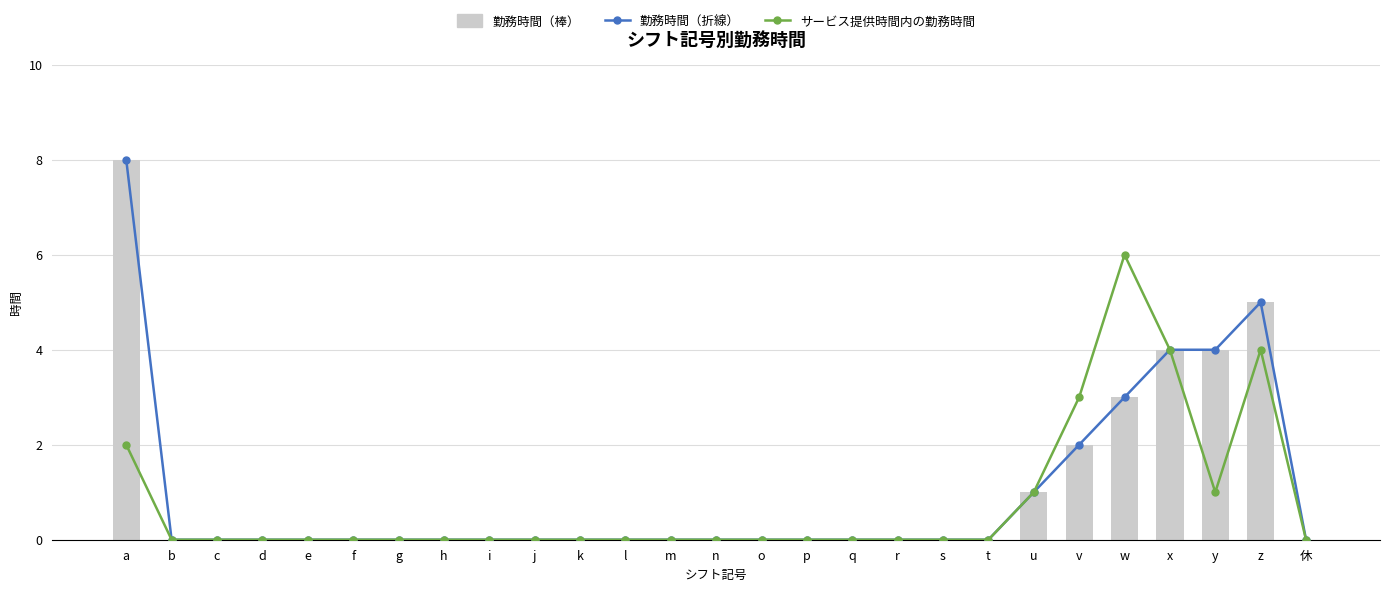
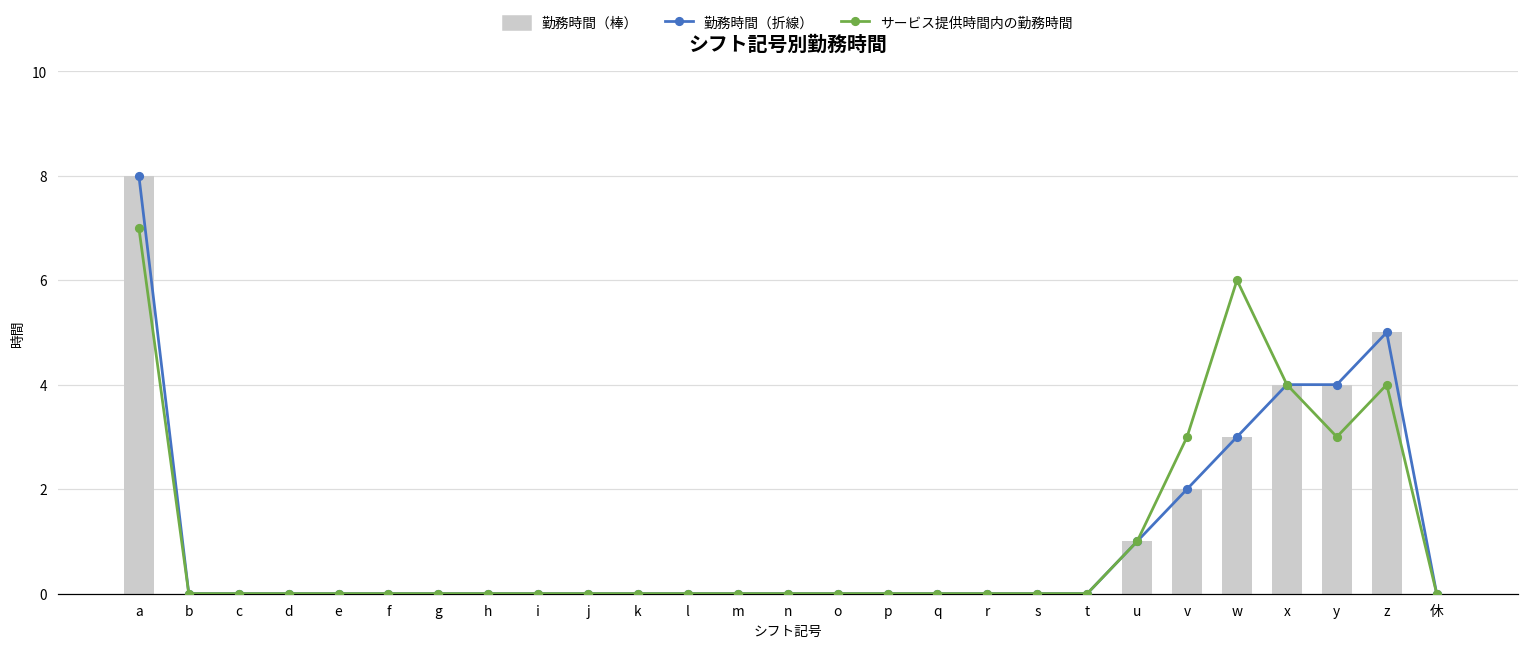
サービス提供時間内の勤務時間, a: 2 -> 7
サービス提供時間内の勤務時間, y: 1 -> 3
